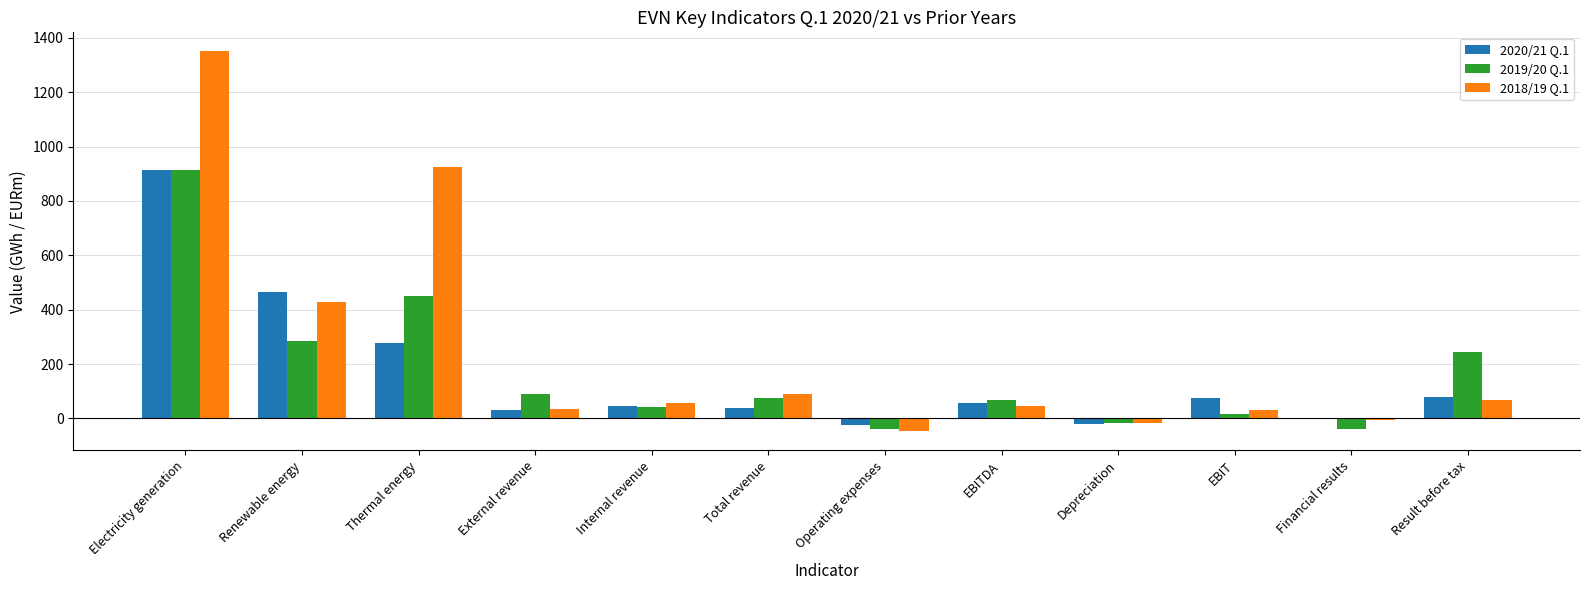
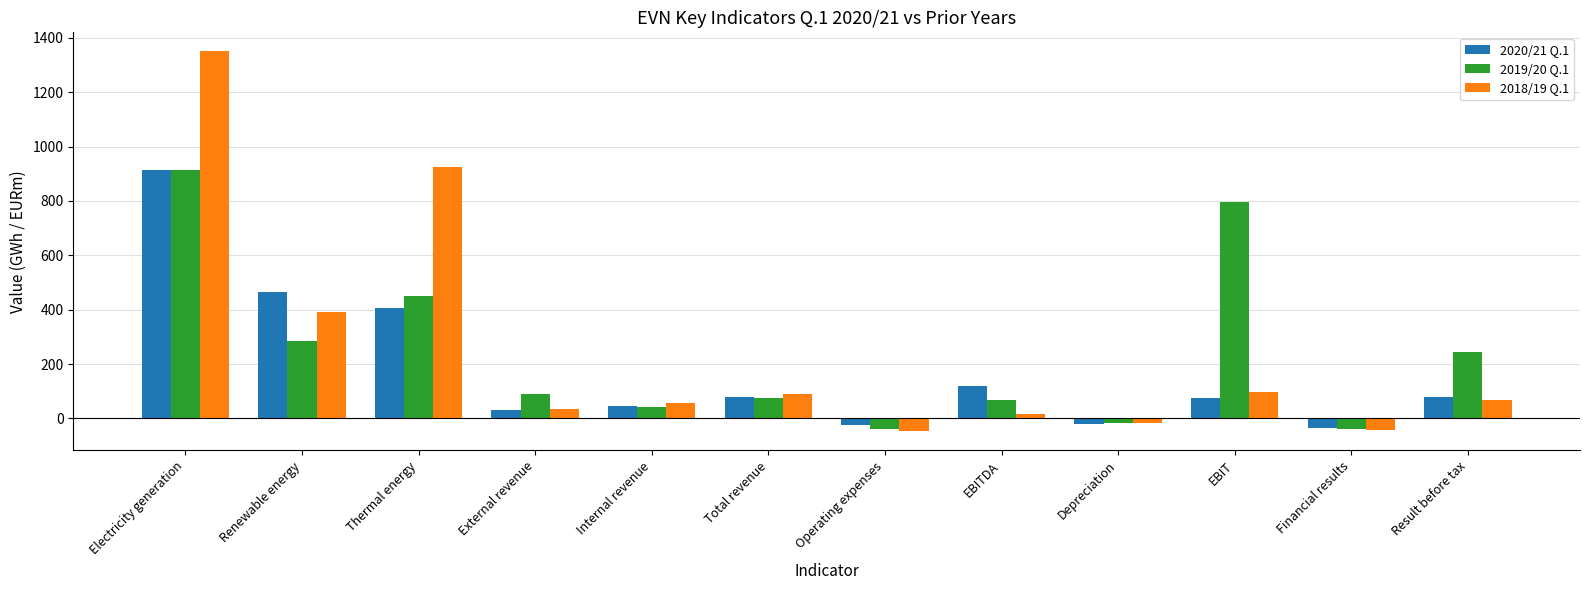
2018/19 Q.1, Renewable energy: 430 -> 390
2020/21 Q.1, Thermal energy: 280 -> 410
2020/21 Q.1, Total revenue: 40 -> 80
2020/21 Q.1, EBITDA: 60 -> 120
2018/19 Q.1, EBITDA: 50 -> 20
2019/20 Q.1, EBIT: 20 -> 800
2018/19 Q.1, EBIT: 30 -> 100
2020/21 Q.1, Financial results: 0 -> -40
2018/19 Q.1, Financial results: 0 -> -40
